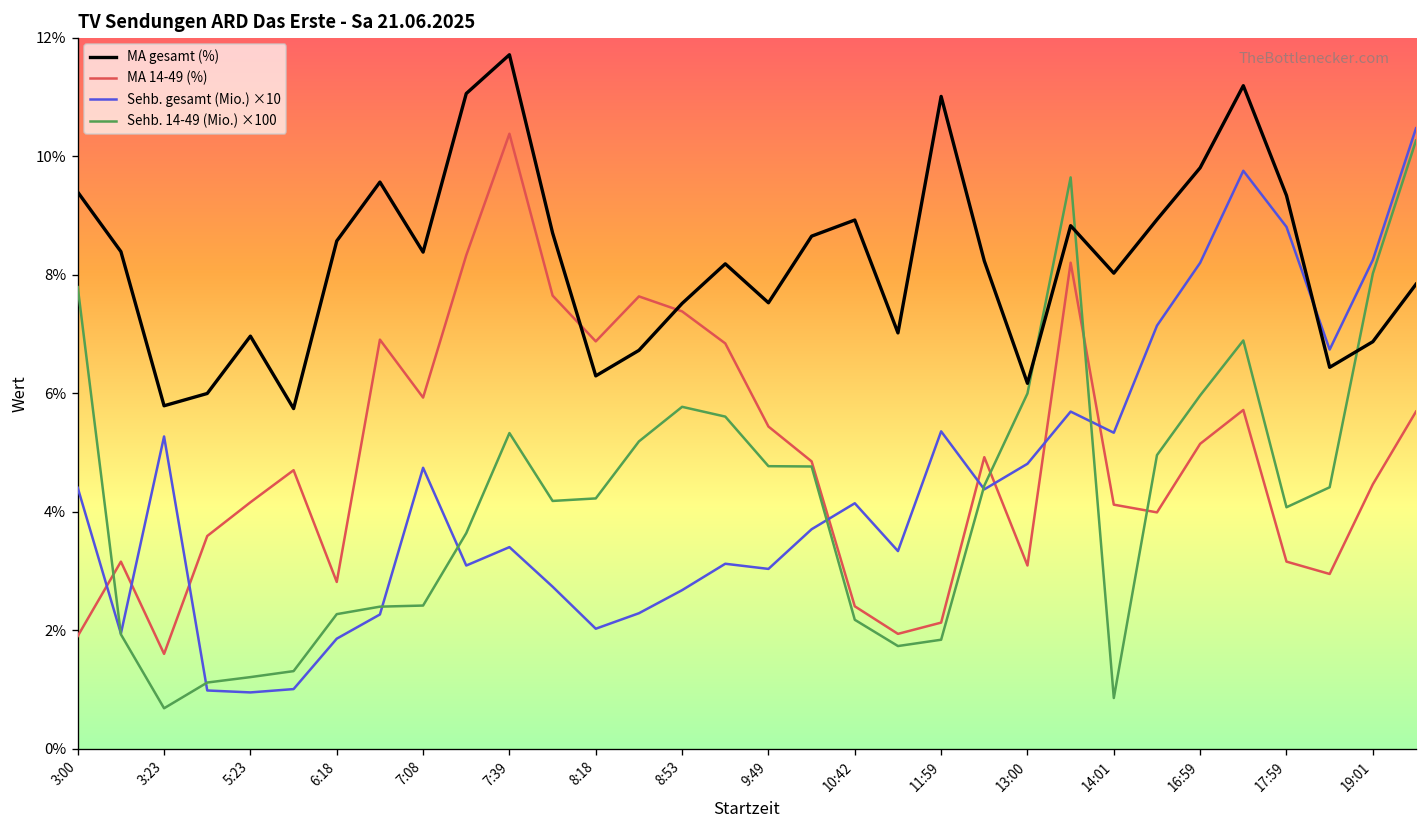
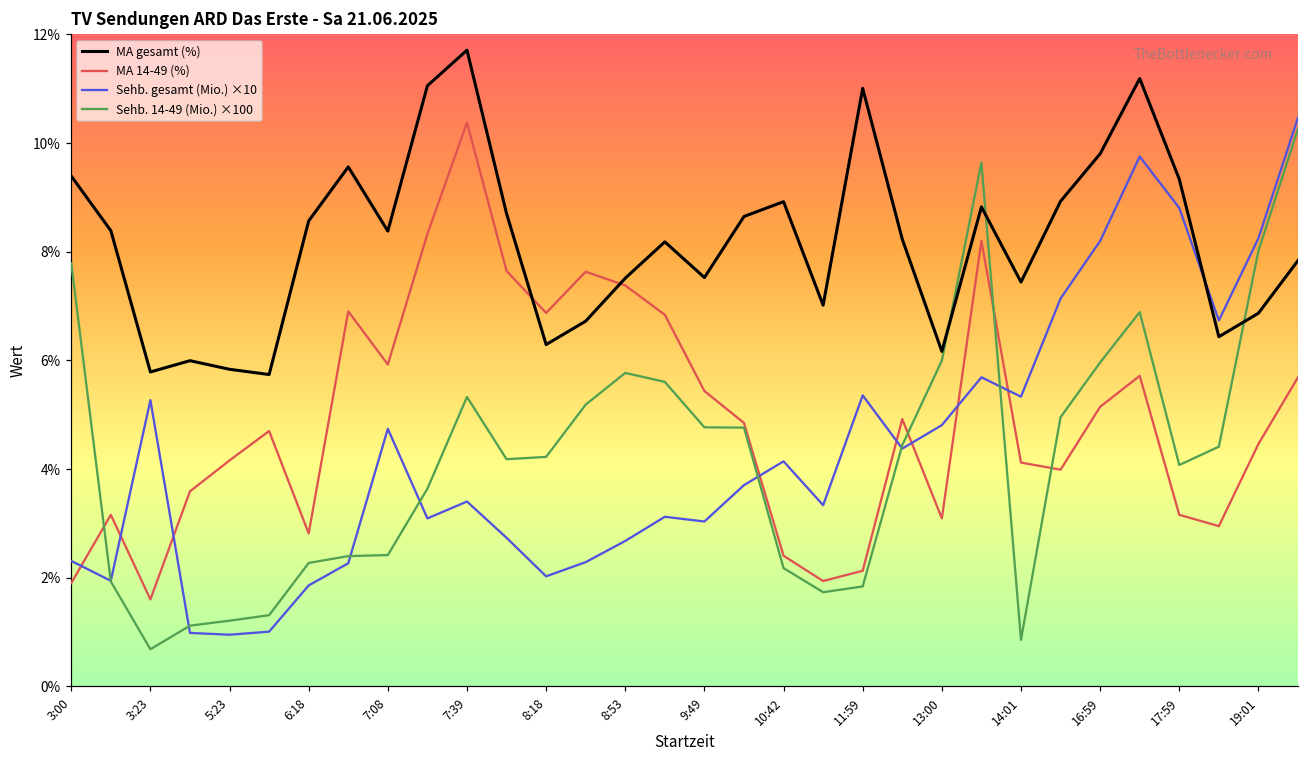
Sehb. gesamt (Mio.) ×10, 3:00: 4.4% -> 2.3%
MA gesamt (%), 5:23: 7.0% -> 5.8%
MA gesamt (%), 14:01: 8.0% -> 7.4%
